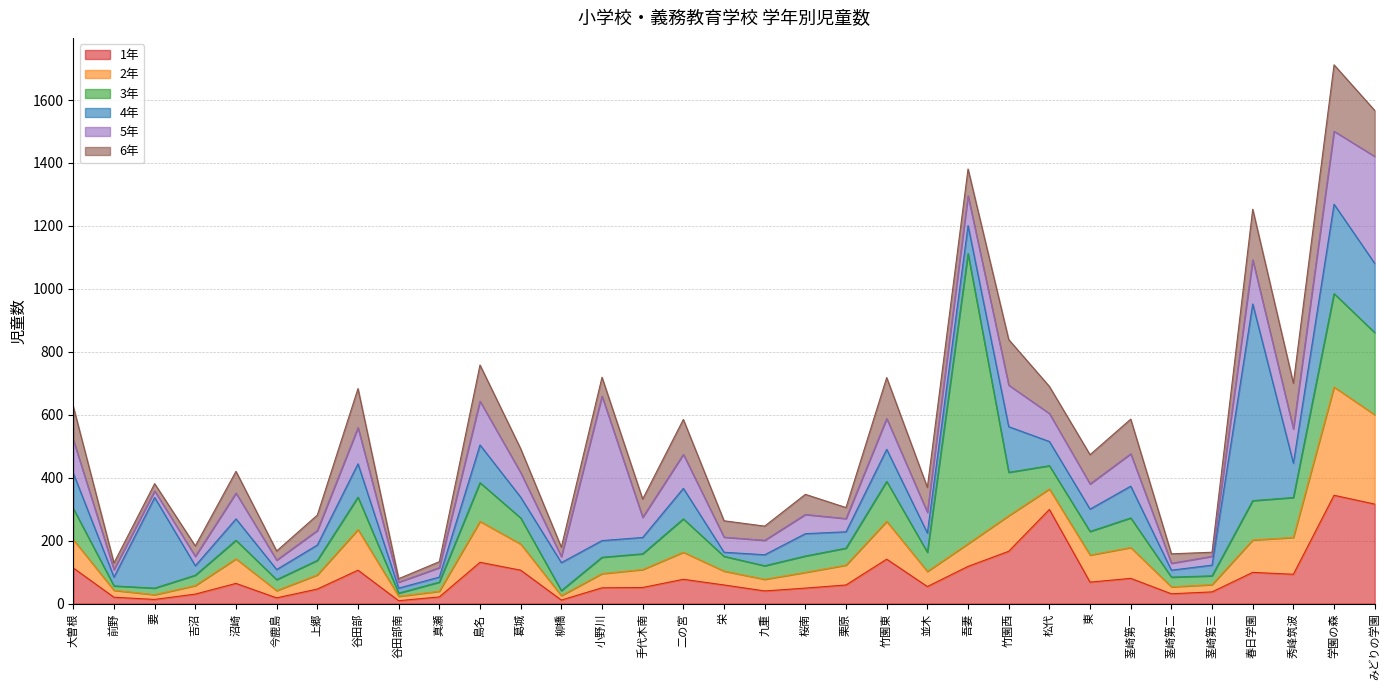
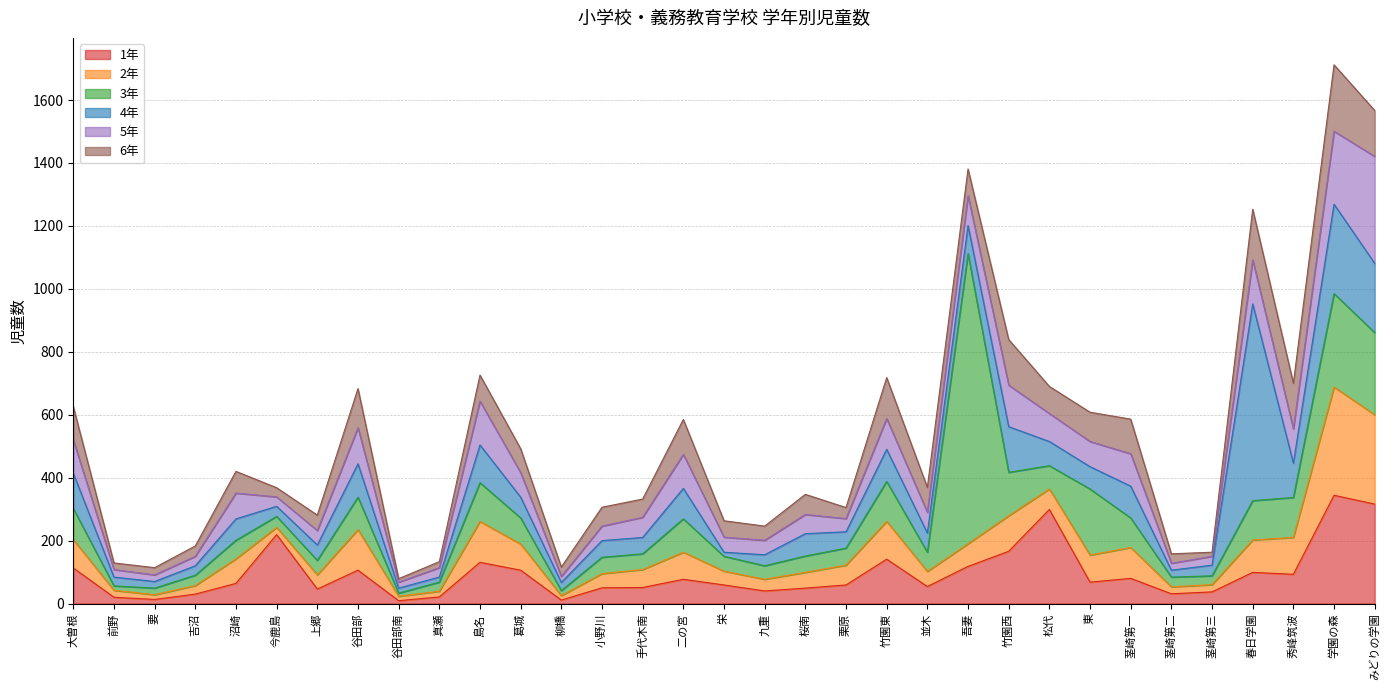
4年, 要: 290 -> 20
1年, 今鹿島: 20 -> 220
6年, 島名: 120 -> 80
4年, 柳橋: 90 -> 30
5年, 小野川: 460 -> 50
3年, 東: 80 -> 210
